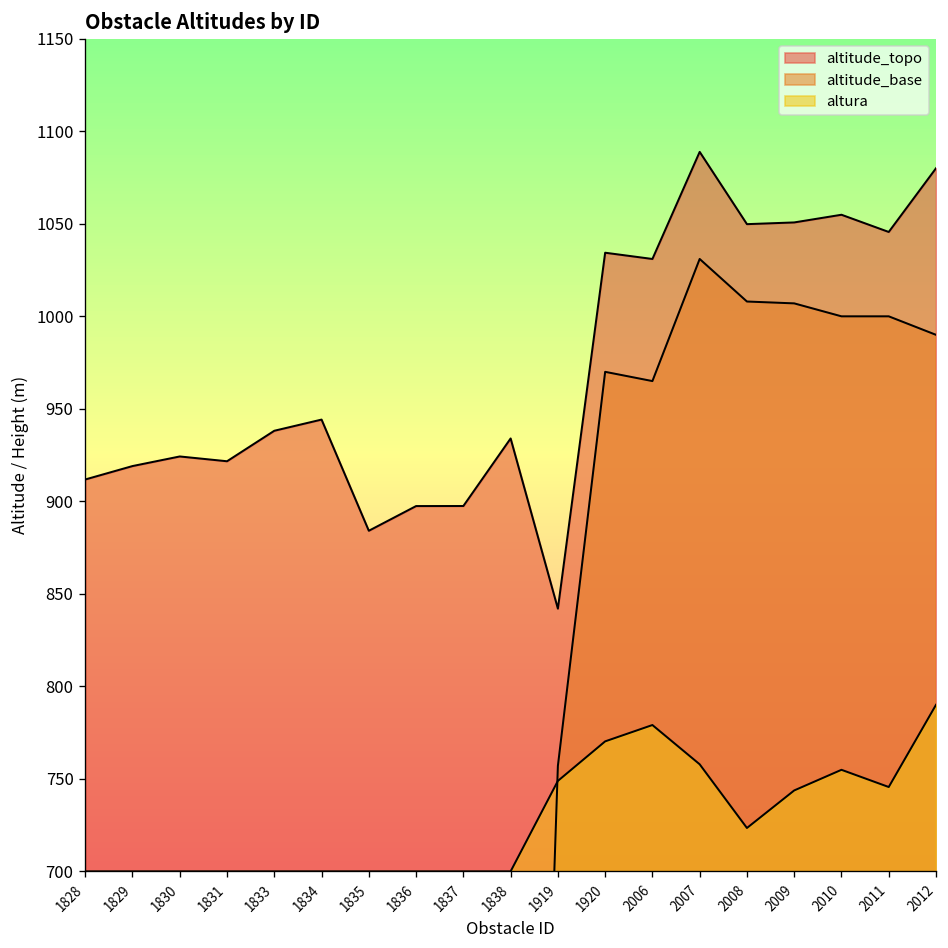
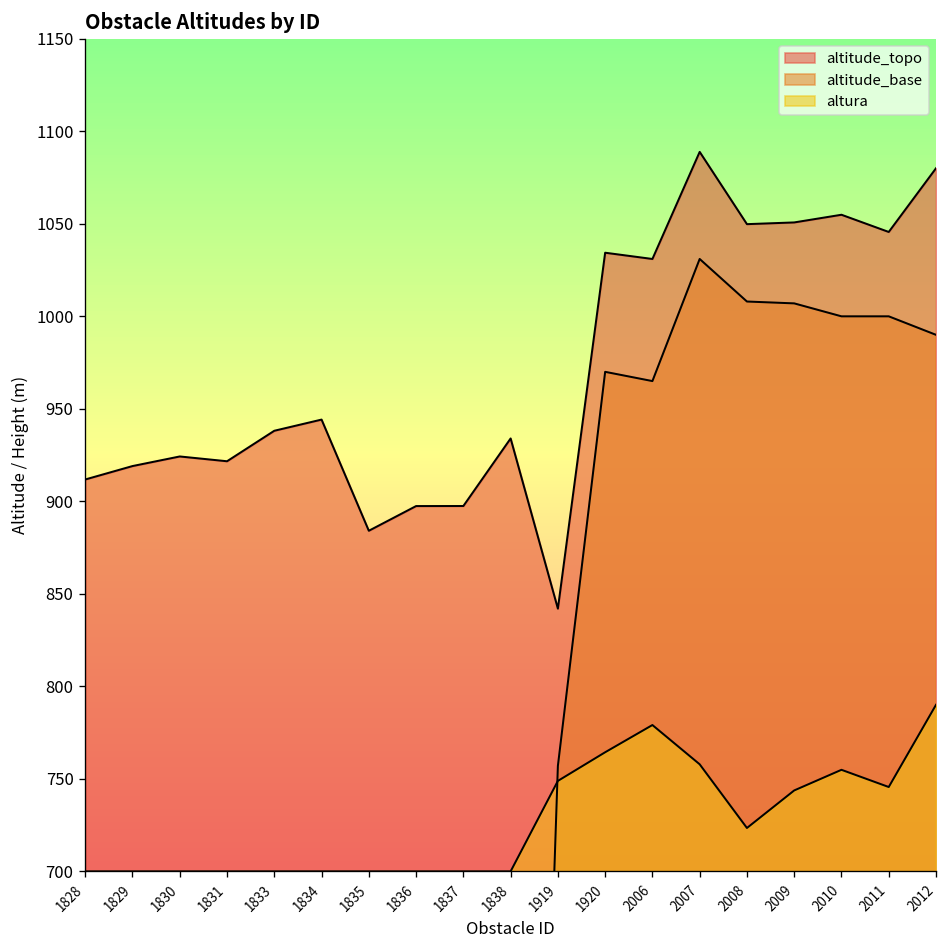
altura, 1920: 770 -> 764
